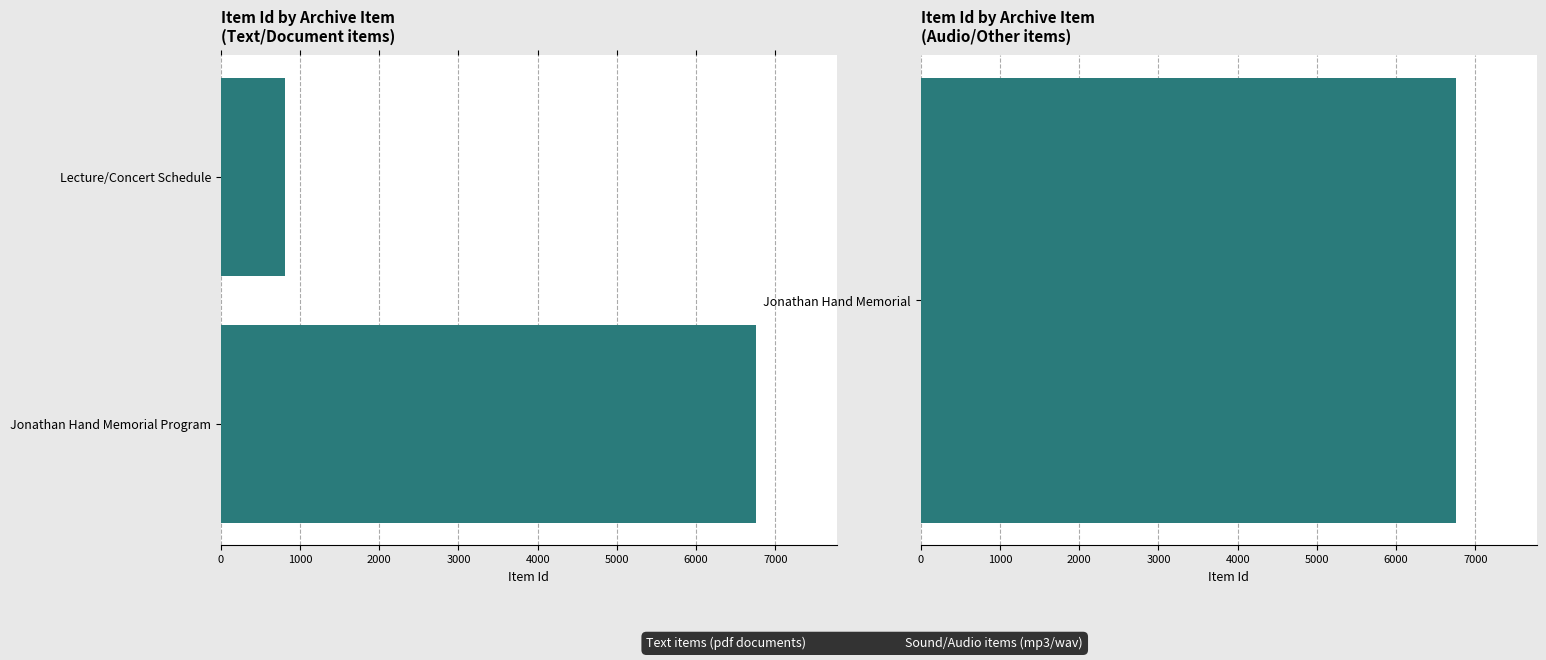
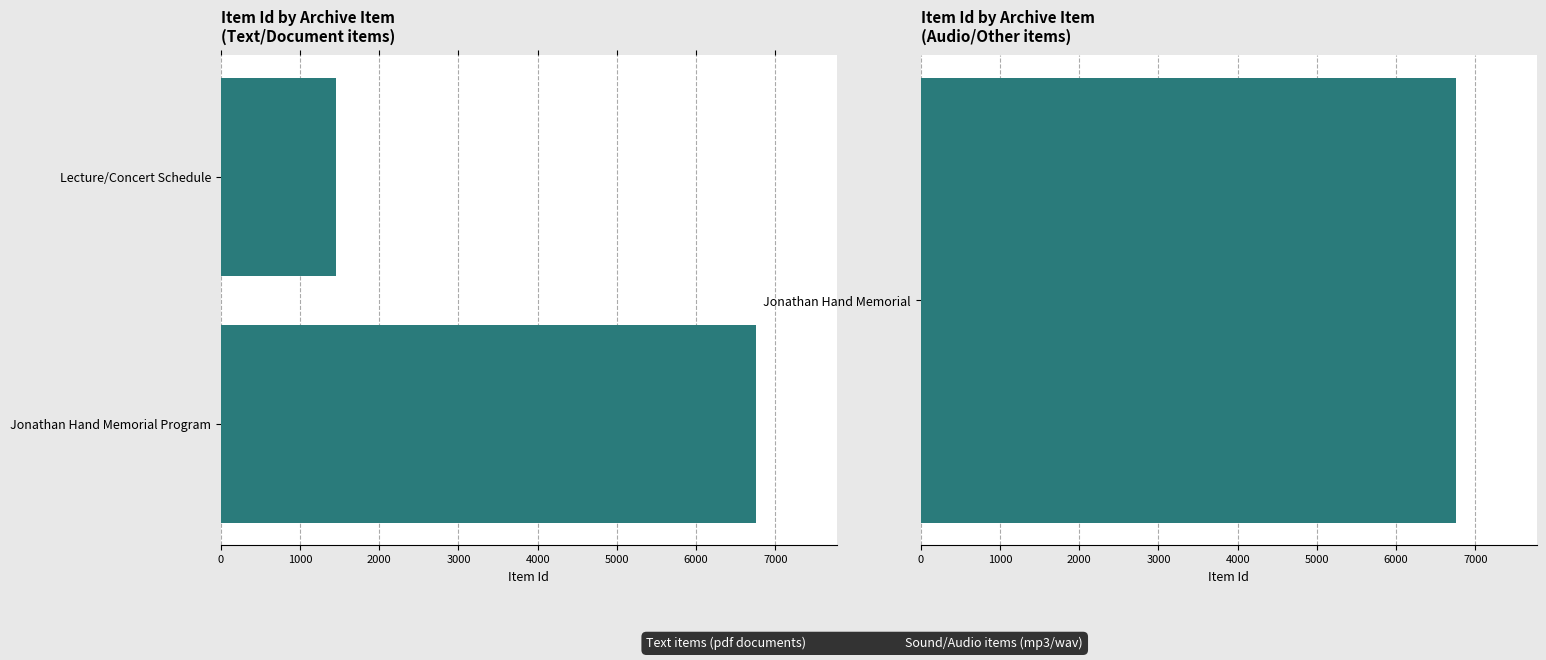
Item Id by Archive Item (Text/Document items), Lecture/Concert Schedule: 800 -> 1500
